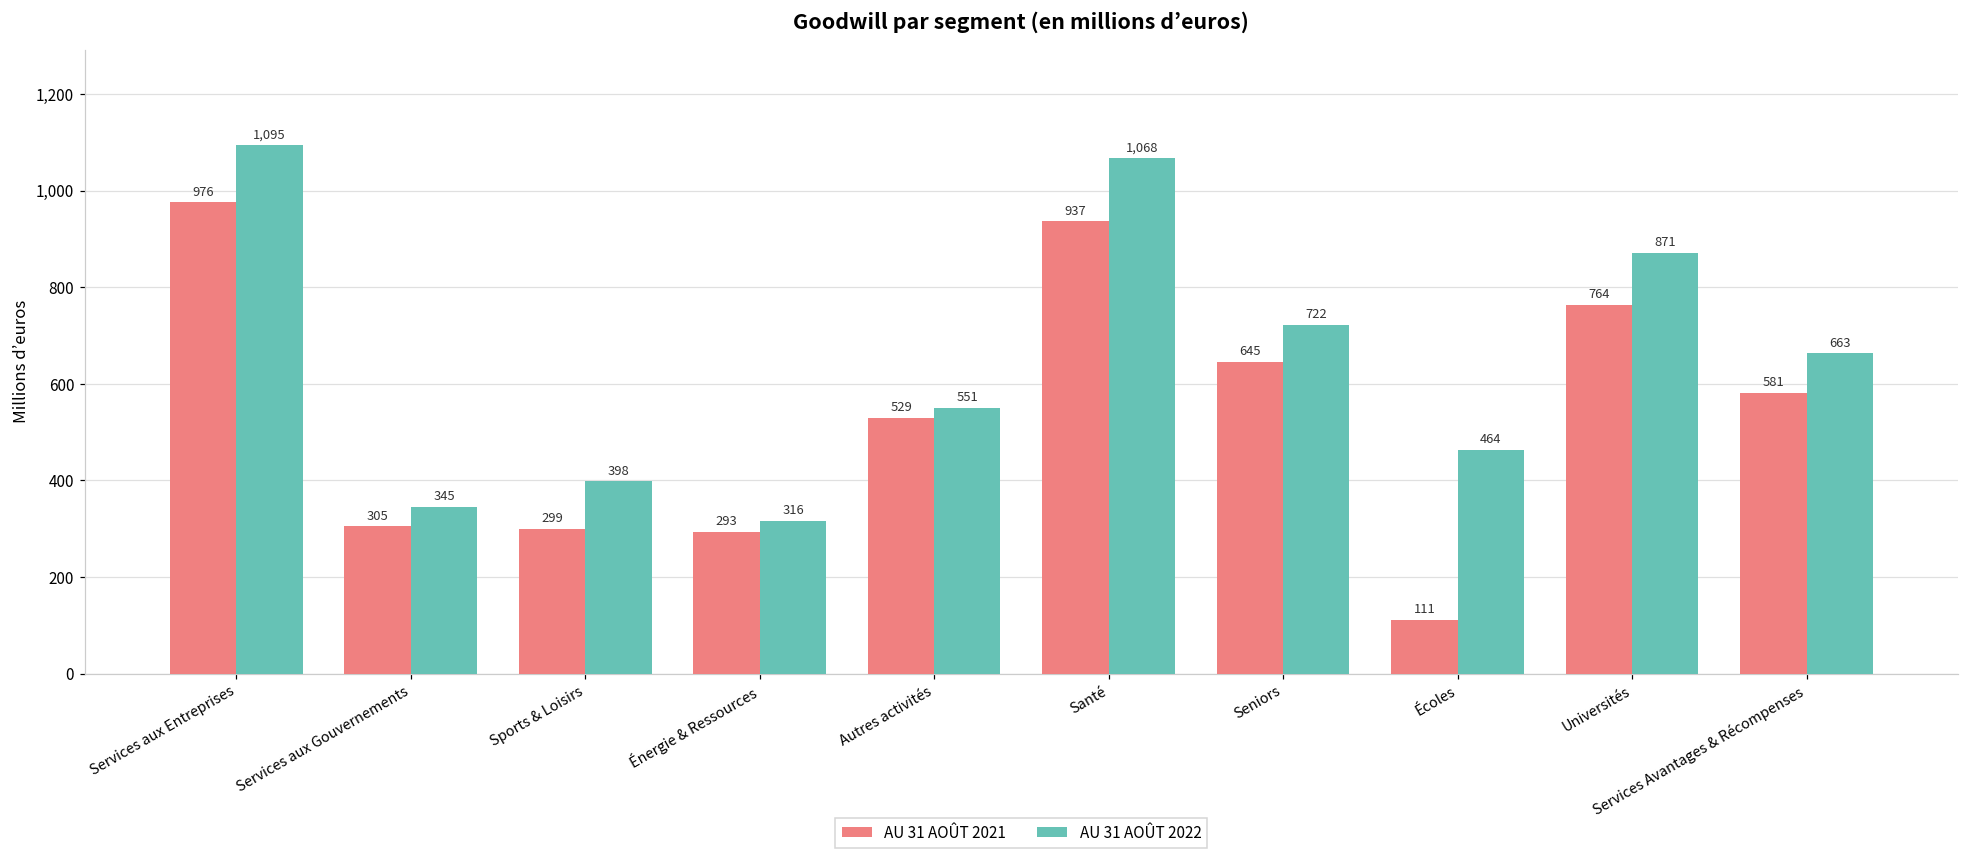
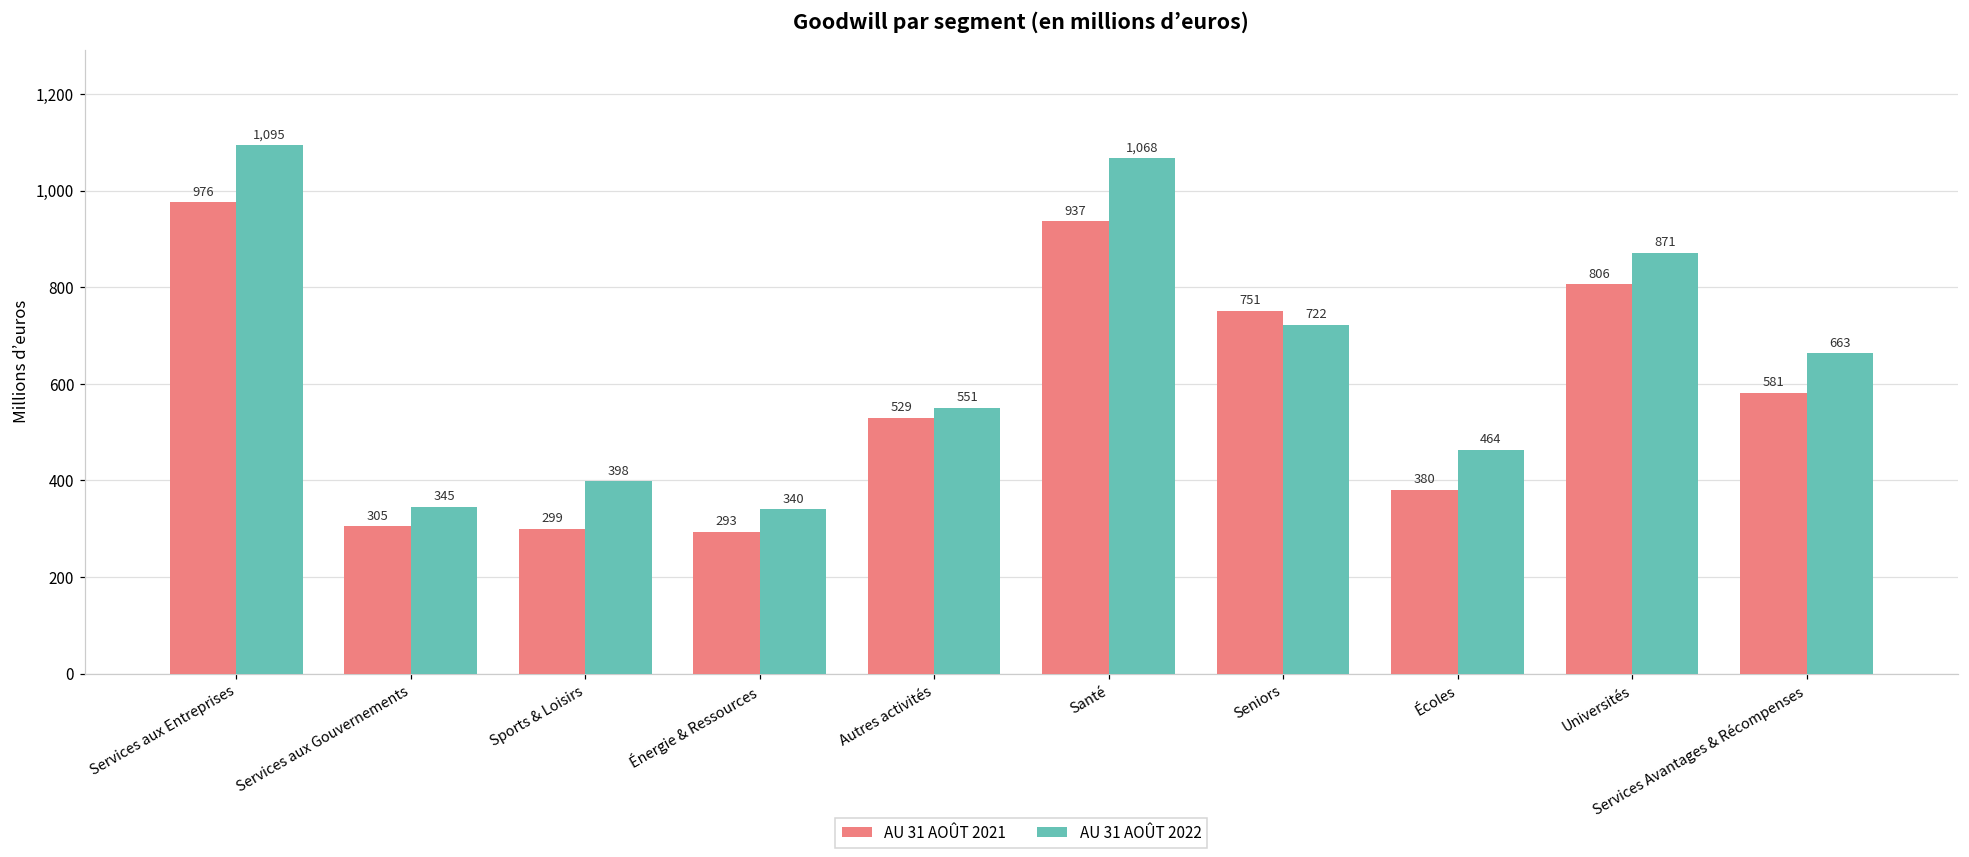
AU 31 AOÛT 2022, Énergie & Ressources: 316 -> 340
AU 31 AOÛT 2021, Seniors: 645 -> 751
AU 31 AOÛT 2021, Écoles: 111 -> 380
AU 31 AOÛT 2021, Universités: 764 -> 806
